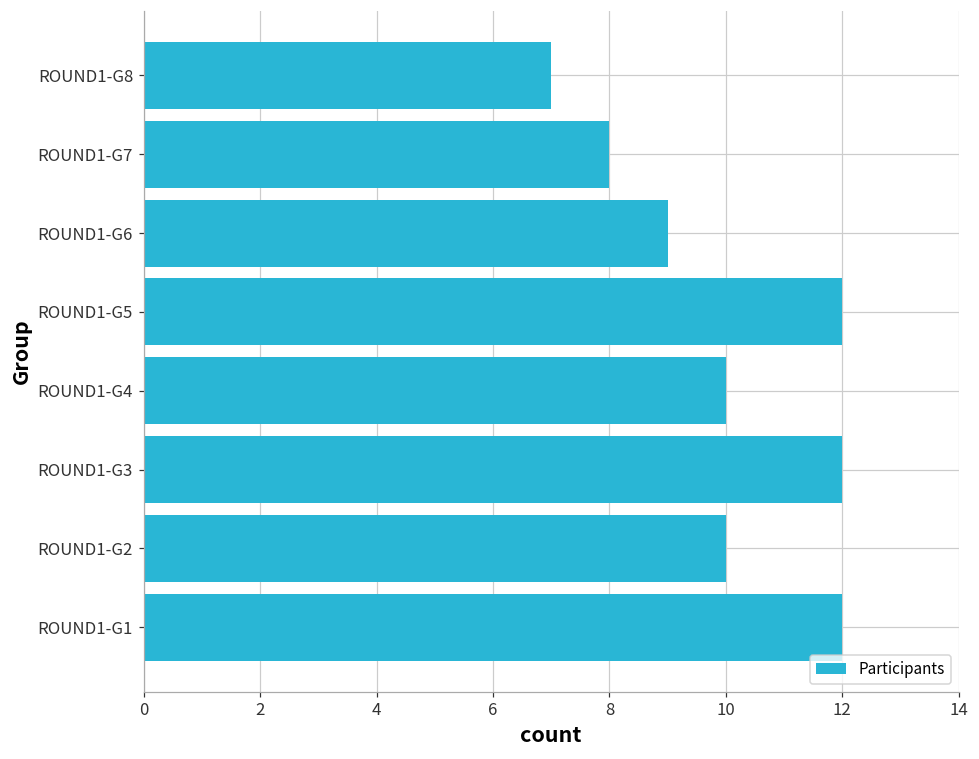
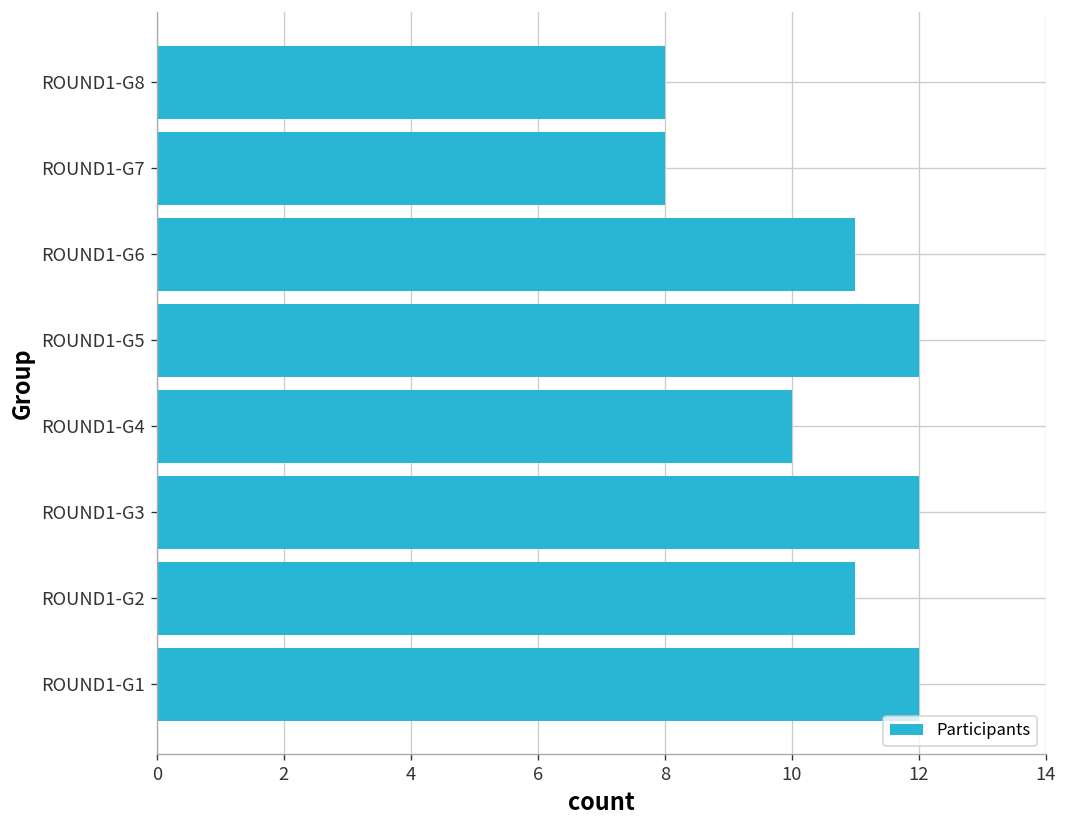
ROUND1-G8: 7 -> 8
ROUND1-G6: 9 -> 11
ROUND1-G2: 10 -> 11
